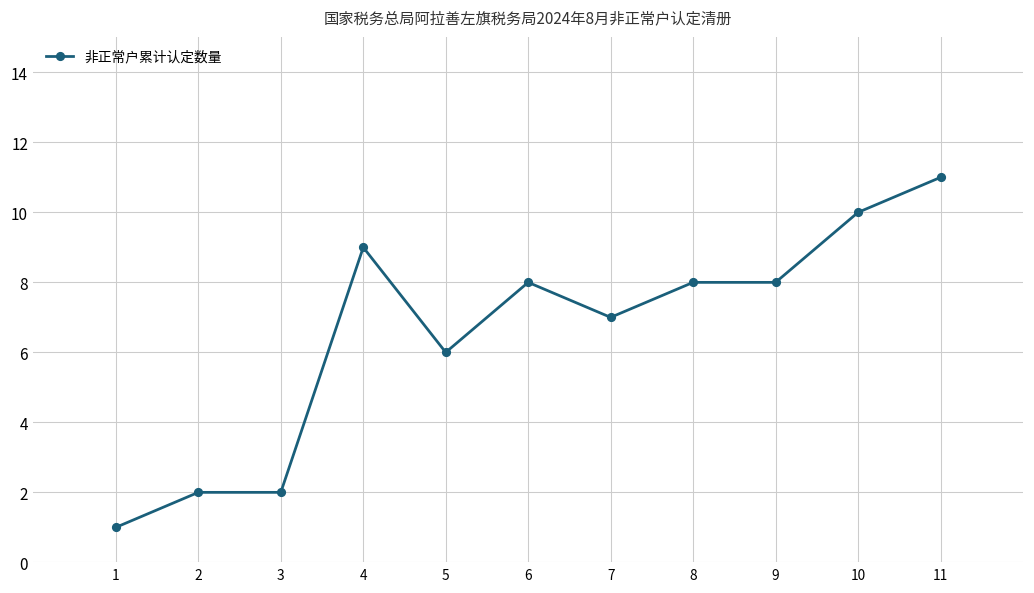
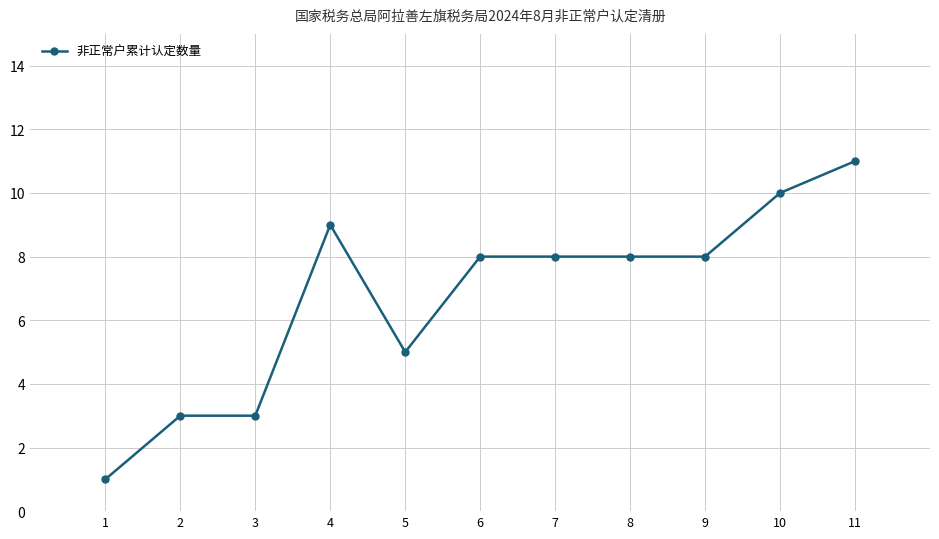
2: 2 -> 3
3: 2 -> 3
5: 6 -> 5
7: 7 -> 8
